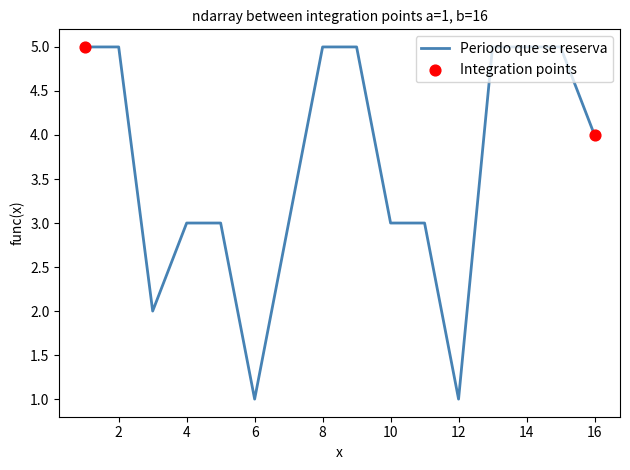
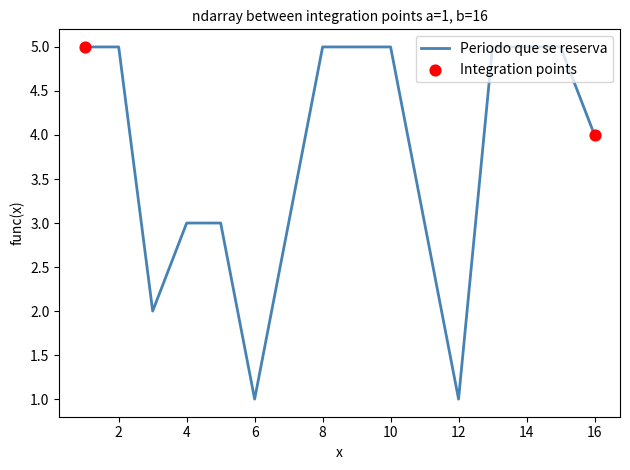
Periodo que se reserva, 10: 3 -> 5
